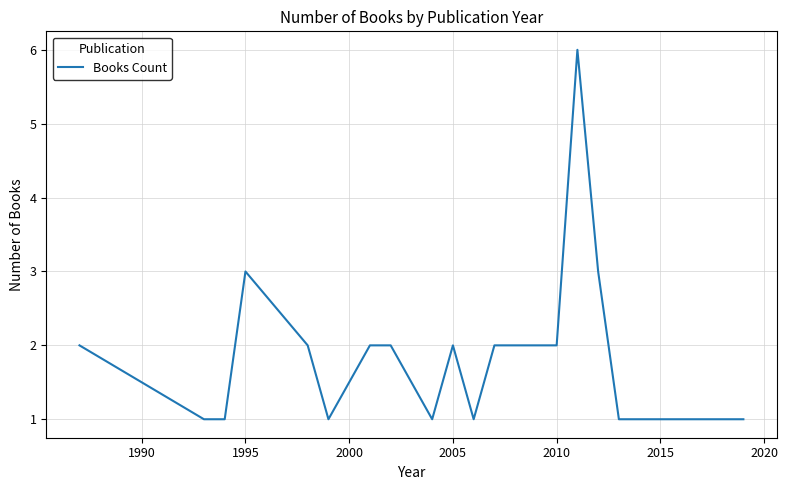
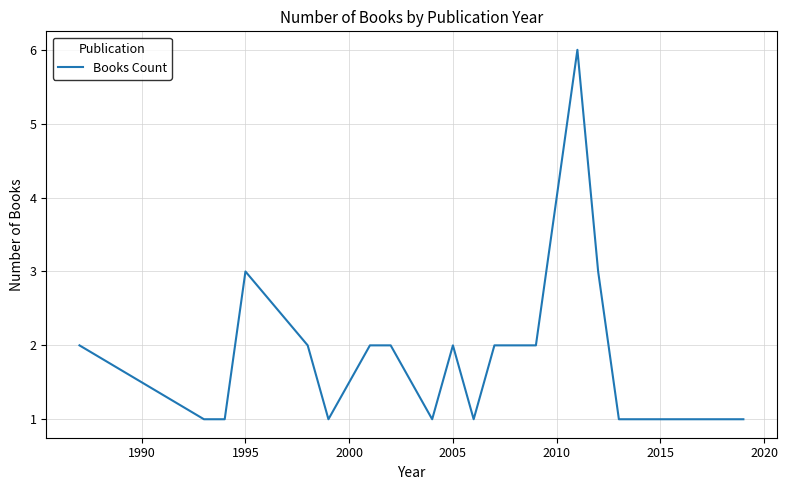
2010: 2 -> 4
